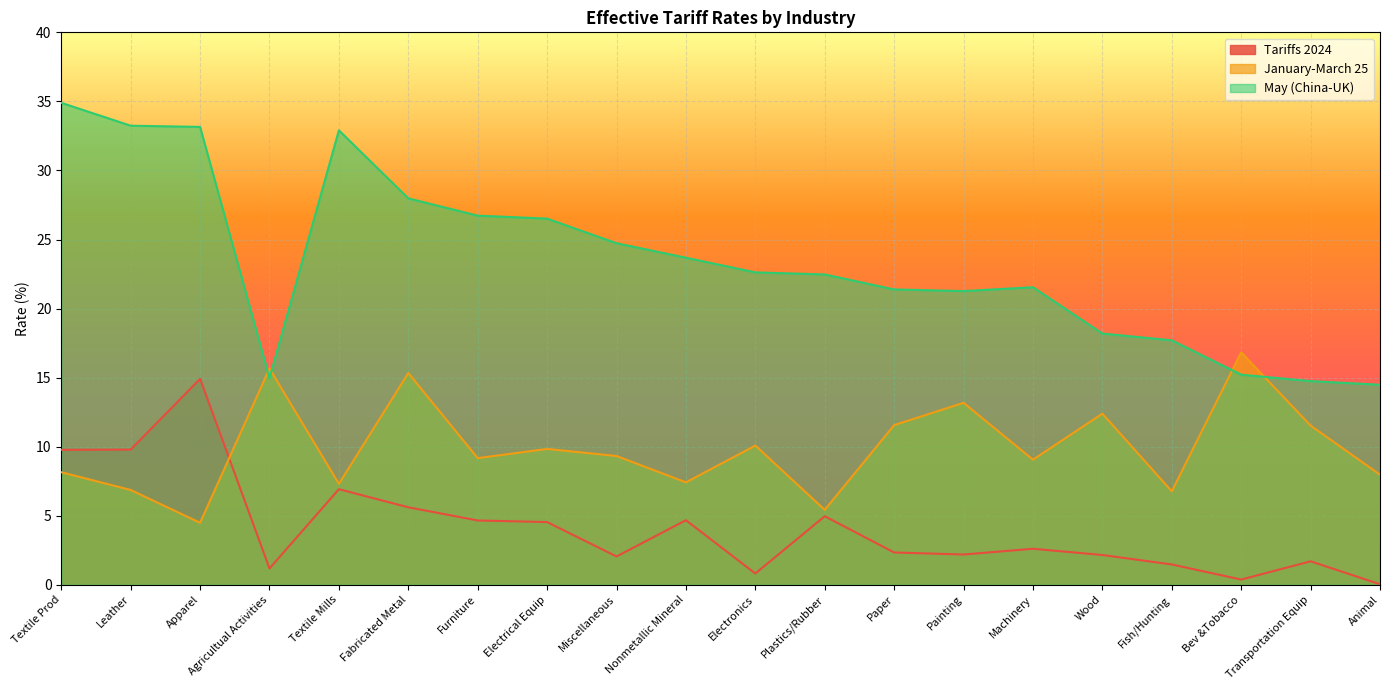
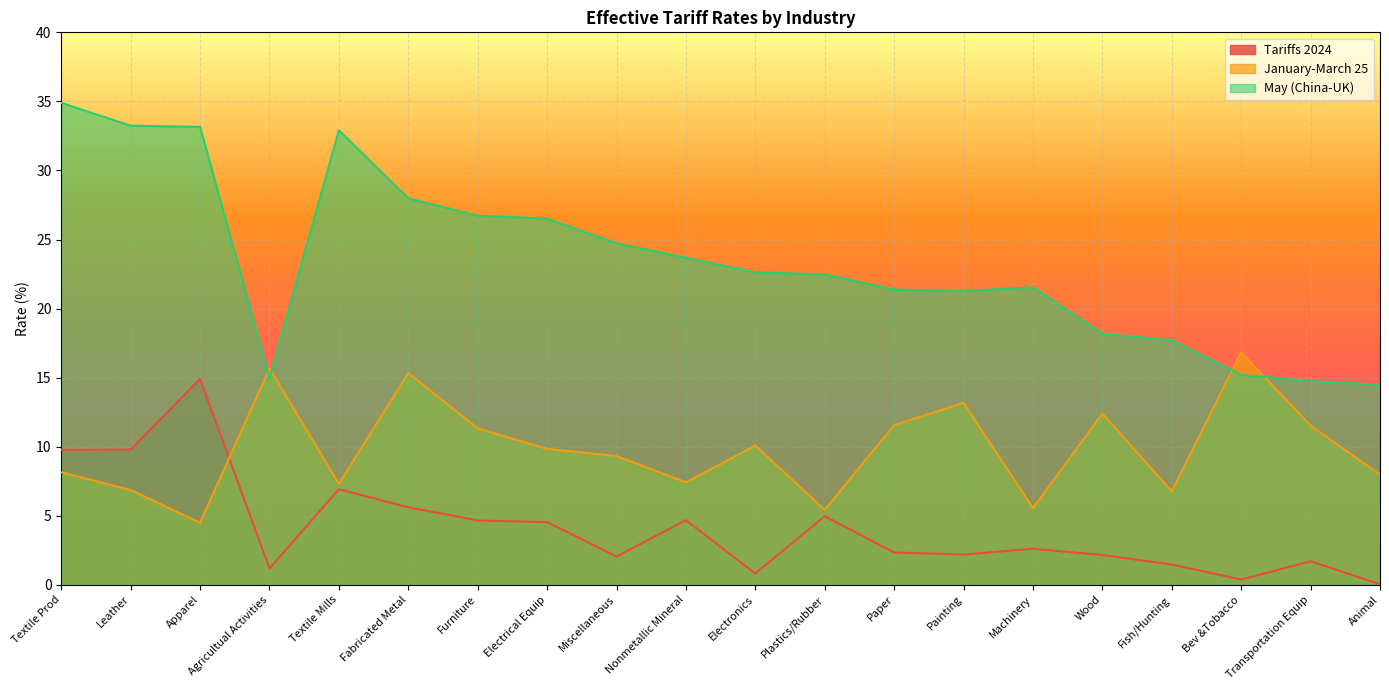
January-March 25, Furniture: 9.2 -> 11.3
January-March 25, Machinery: 9.1 -> 5.6
